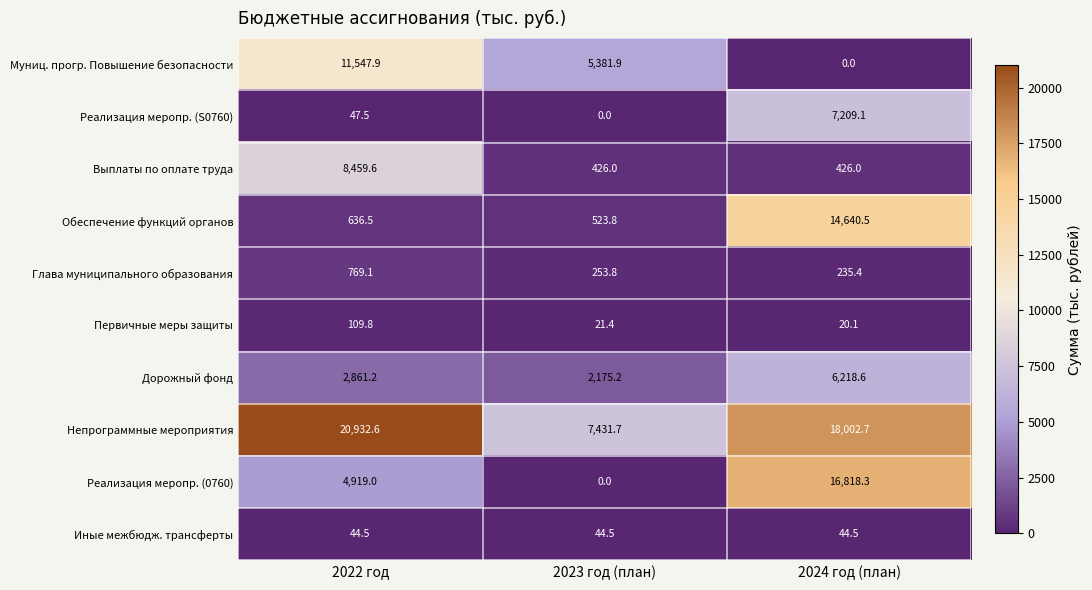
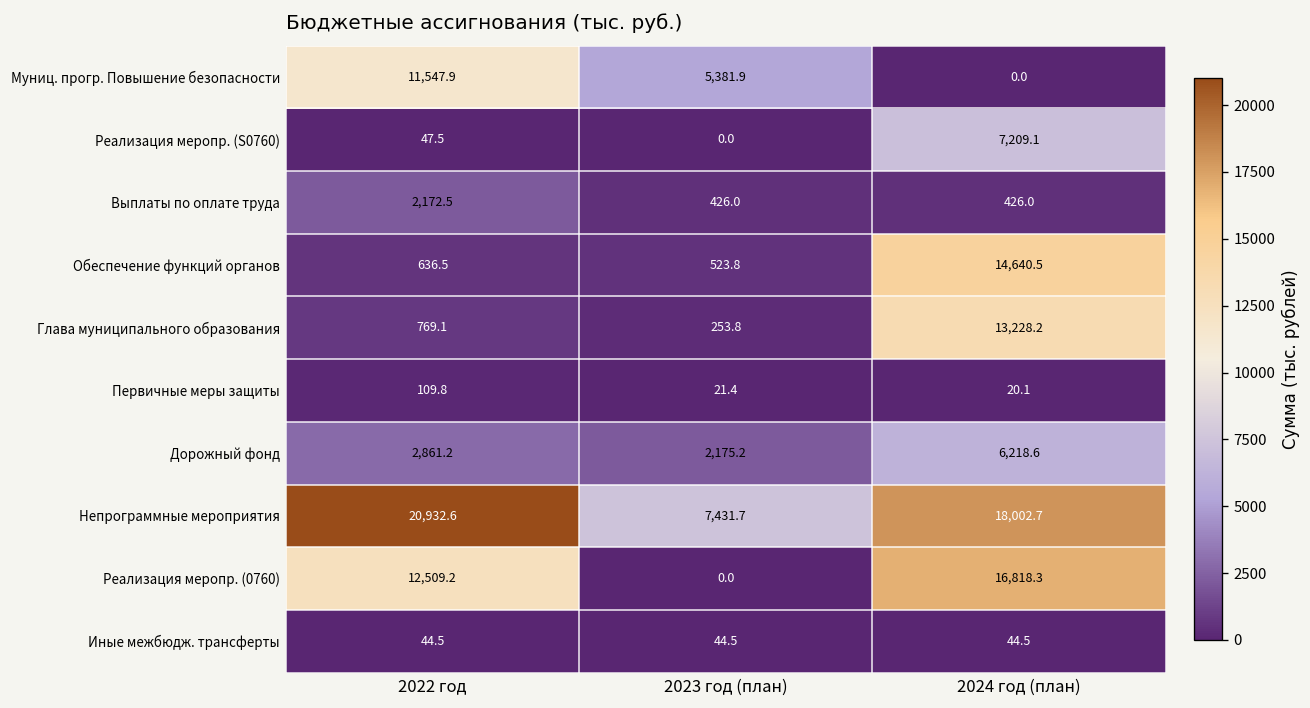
Выплаты по оплате труда, 2022 год: 8,459.6 -> 2,172.5
Глава муниципального образования, 2024 год (план): 235.4 -> 13,228.2
Реализация меропр. (0760), 2022 год: 4,919.0 -> 12,509.2
